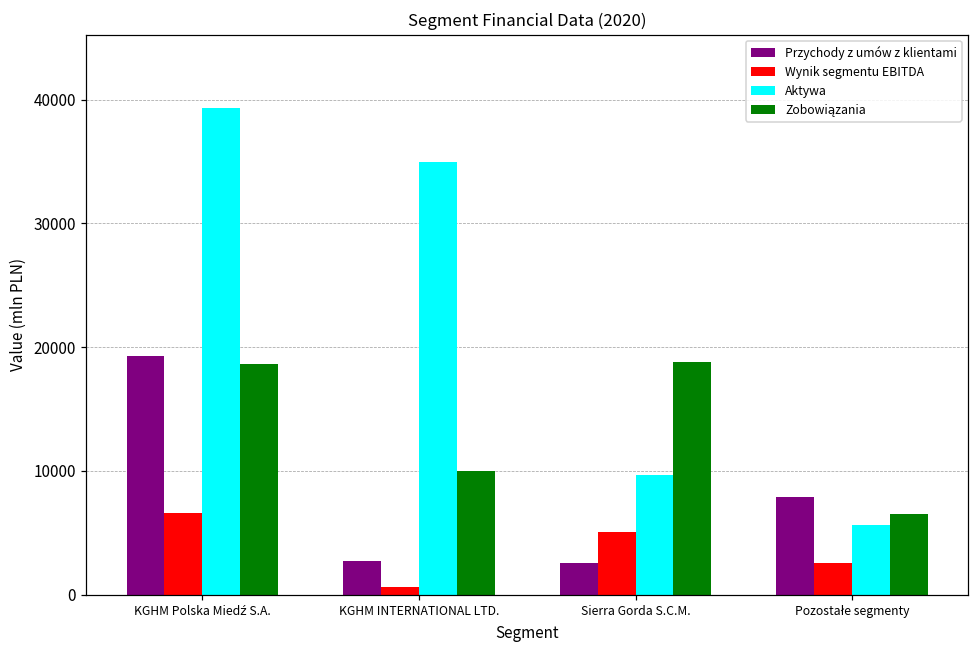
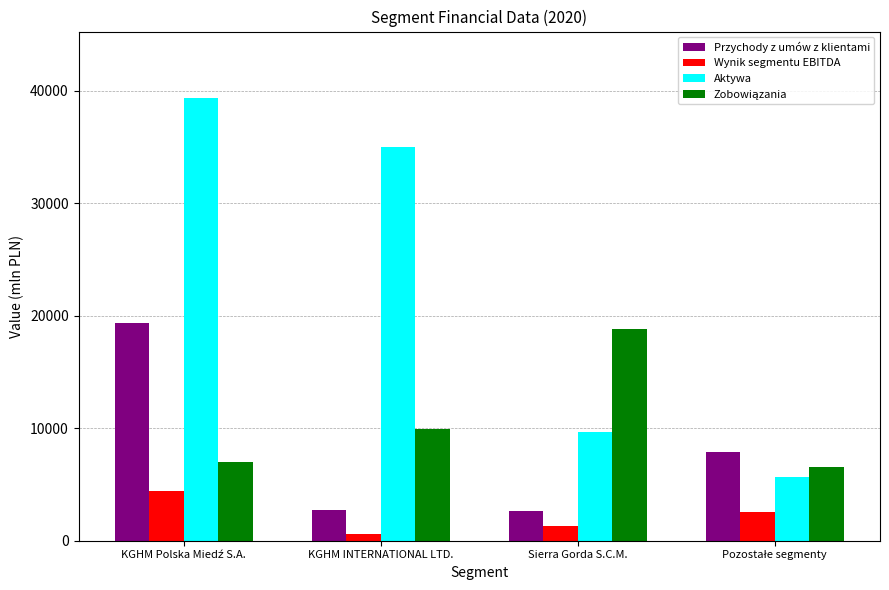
Wynik segmentu EBITDA, KGHM Polska Miedź S.A.: 6600 -> 4500
Zobowiązania, KGHM Polska Miedź S.A.: 18600 -> 7000
Wynik segmentu EBITDA, Sierra Gorda S.C.M.: 5100 -> 1300
